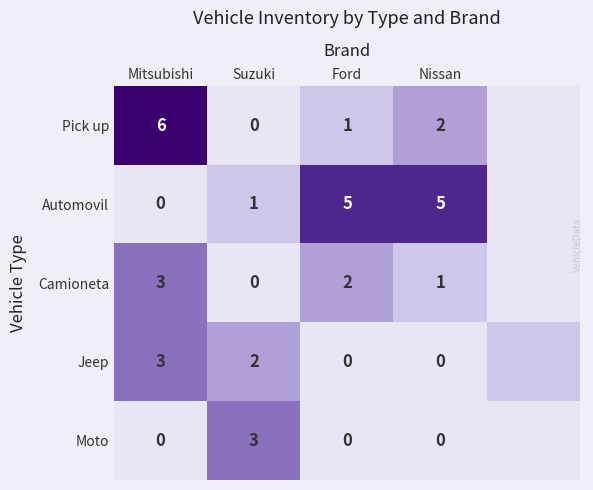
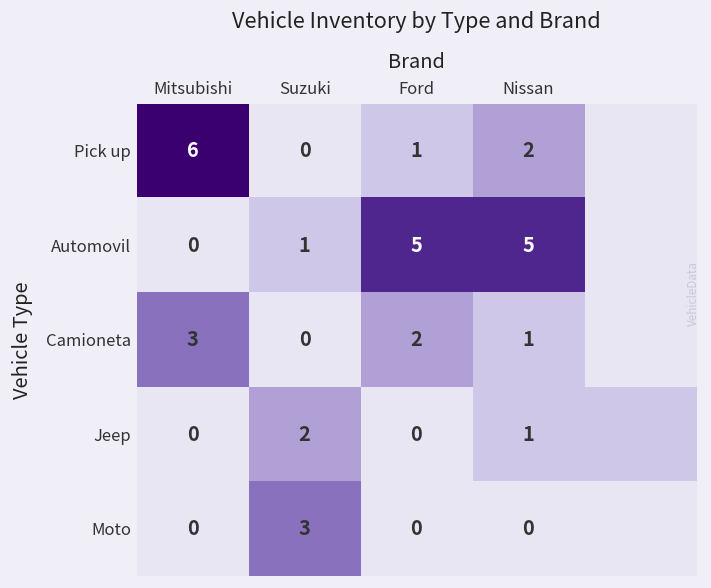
Jeep, Mitsubishi: 3 -> 0
Jeep, Nissan: 0 -> 1
